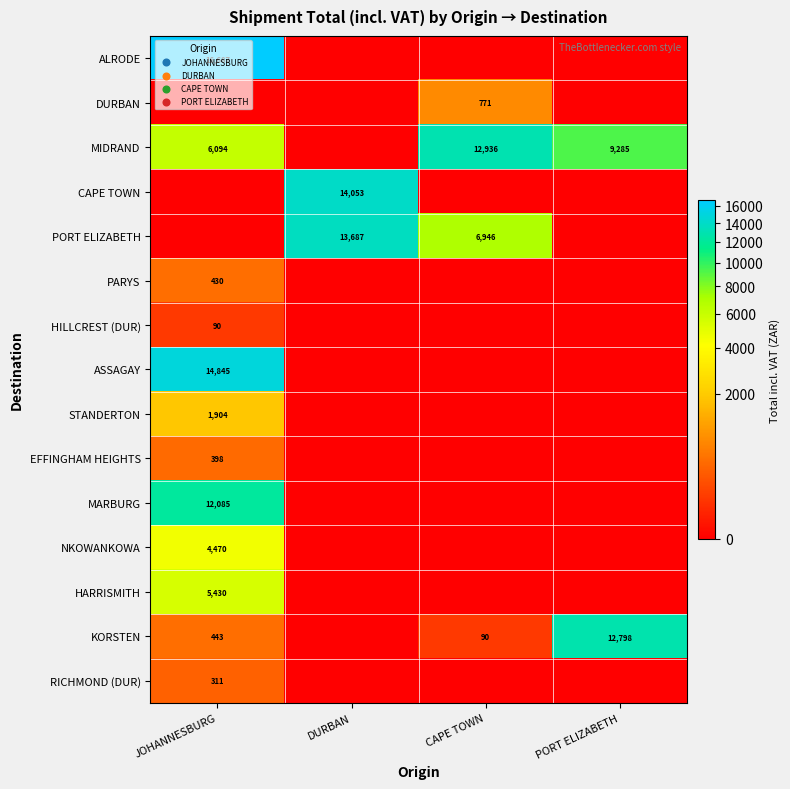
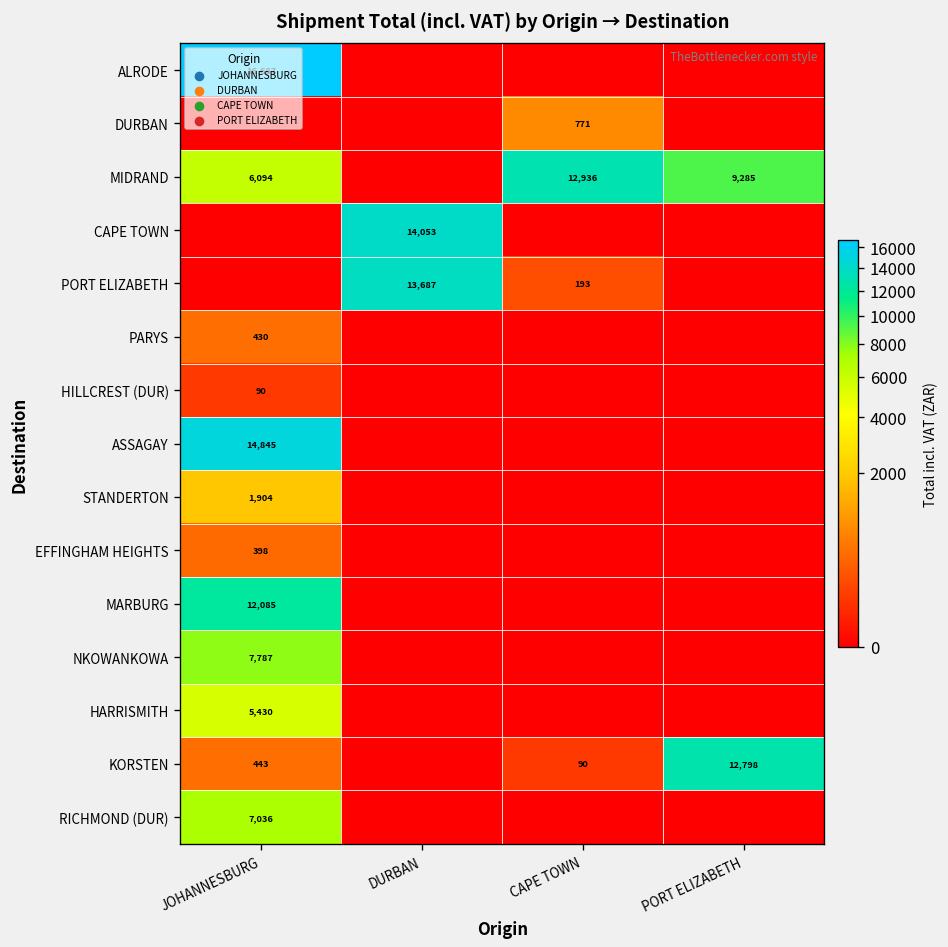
PORT ELIZABETH, CAPE TOWN: 6,946 -> 193
NKOWANKOWA, JOHANNESBURG: 4,470 -> 7,787
RICHMOND (DUR), JOHANNESBURG: 311 -> 7,036
